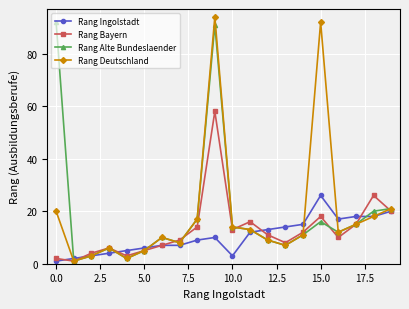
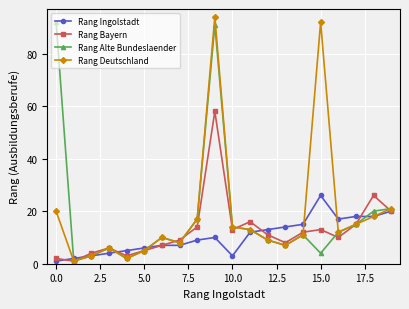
Rang Bayern, 15.0: 18 -> 13
Rang Alte Bundeslaender, 15.0: 16 -> 4
